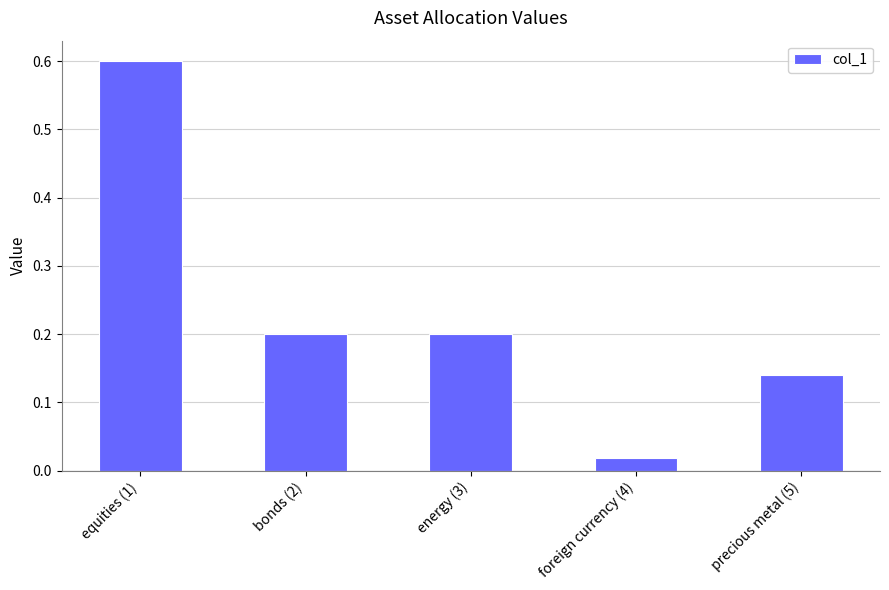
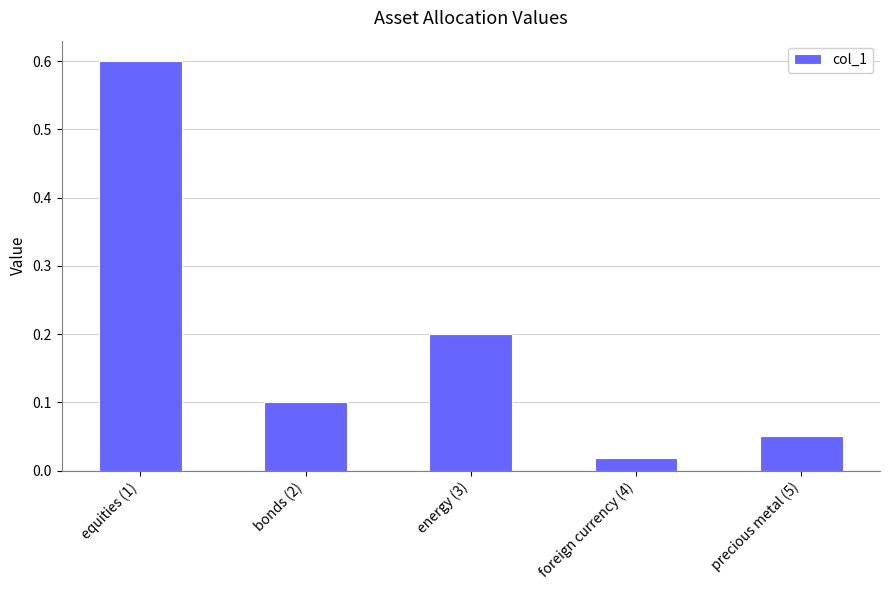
bonds (2): 0.2 -> 0.1
precious metal (5): 0.14 -> 0.05
